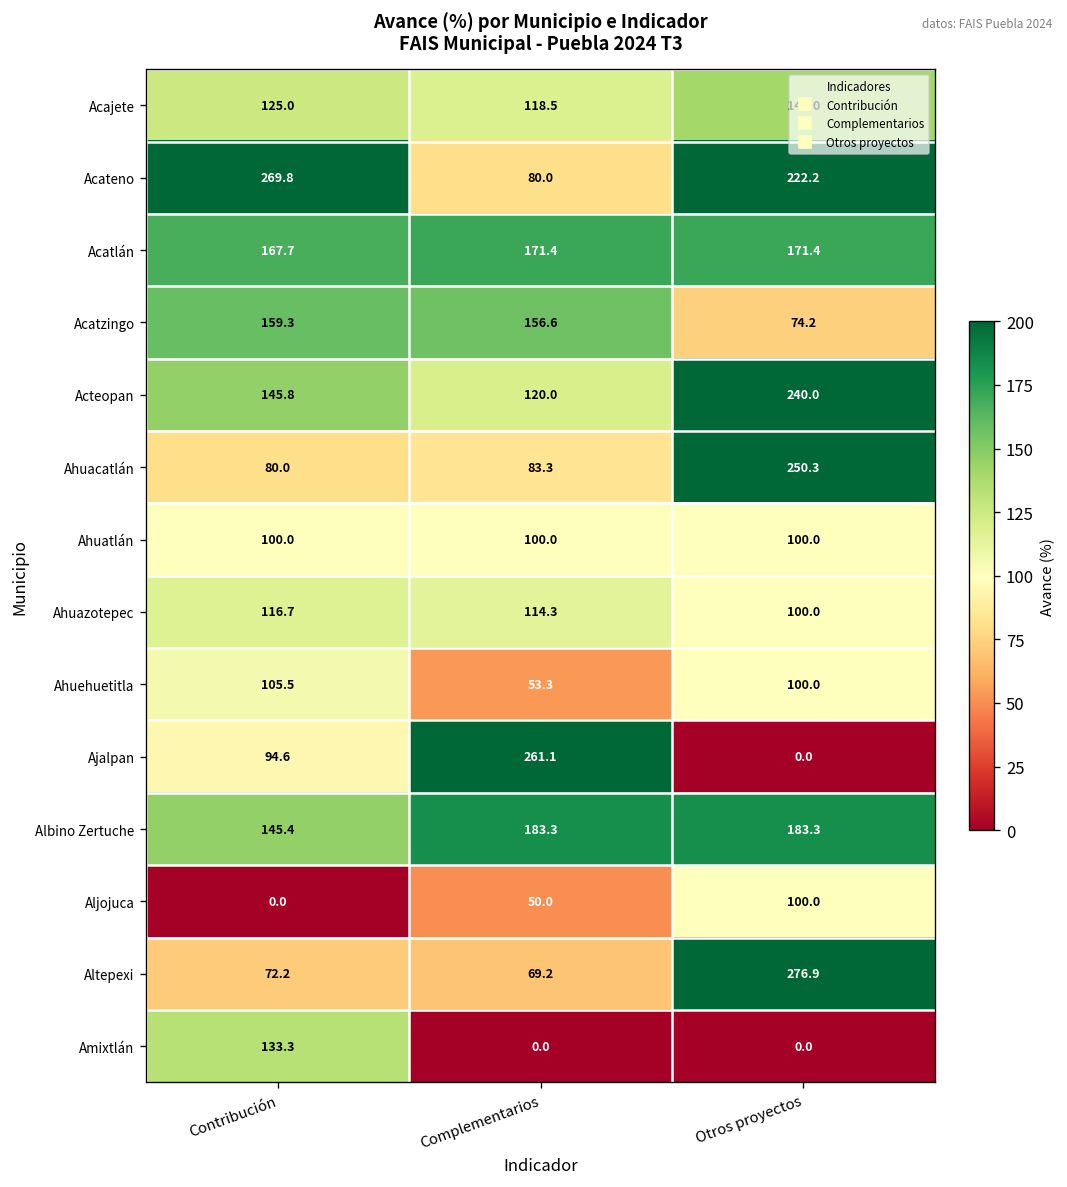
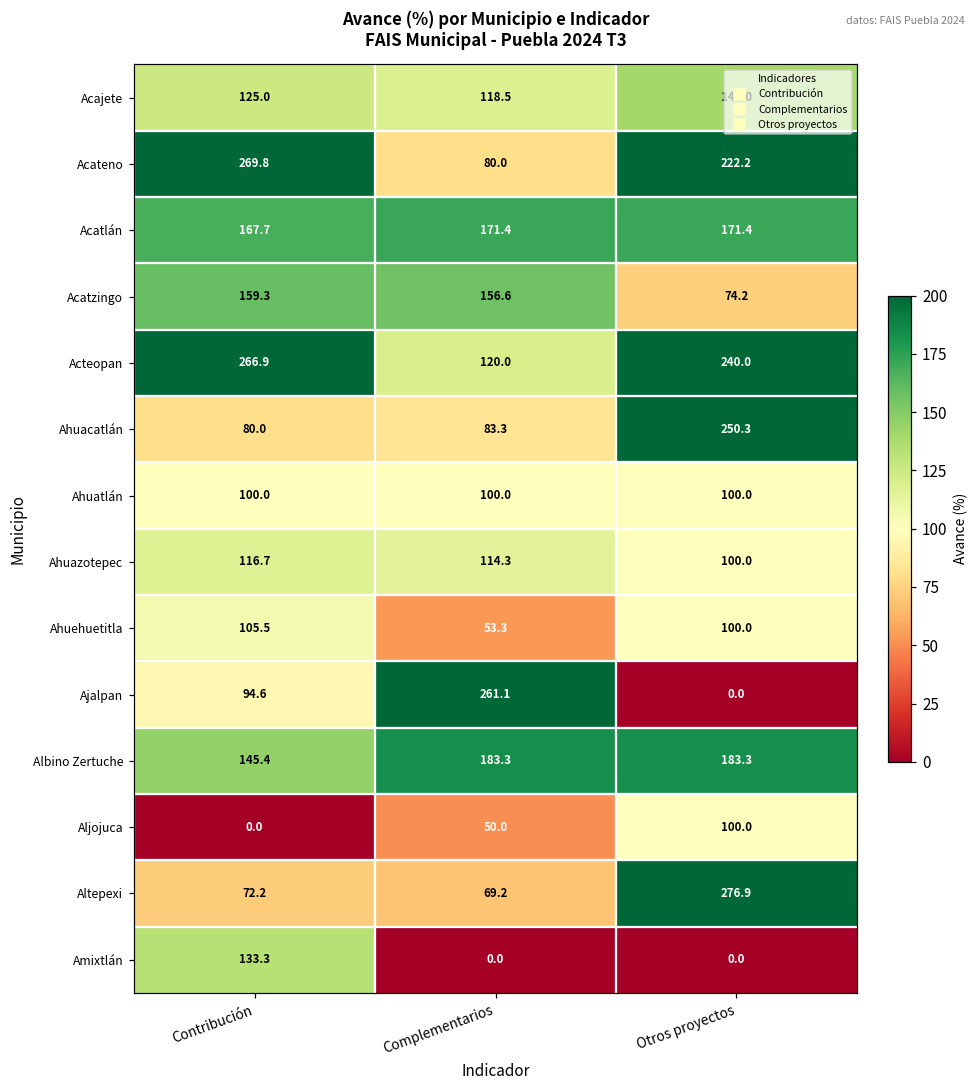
Acteopan, Contribución: 145.8 -> 266.9
